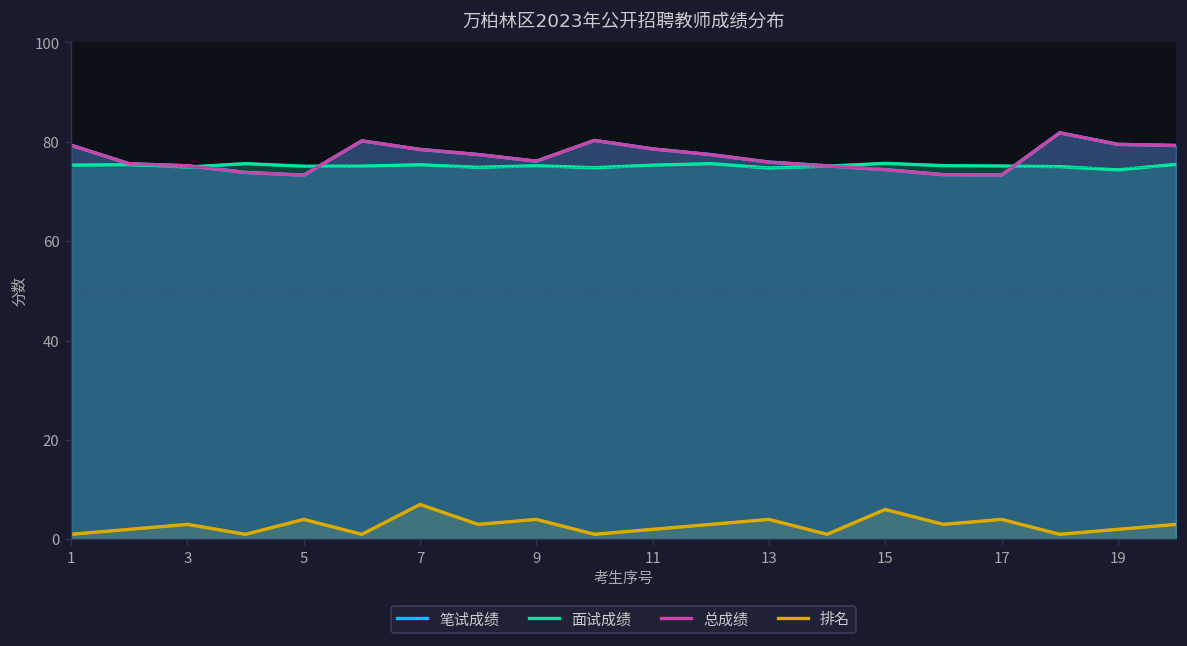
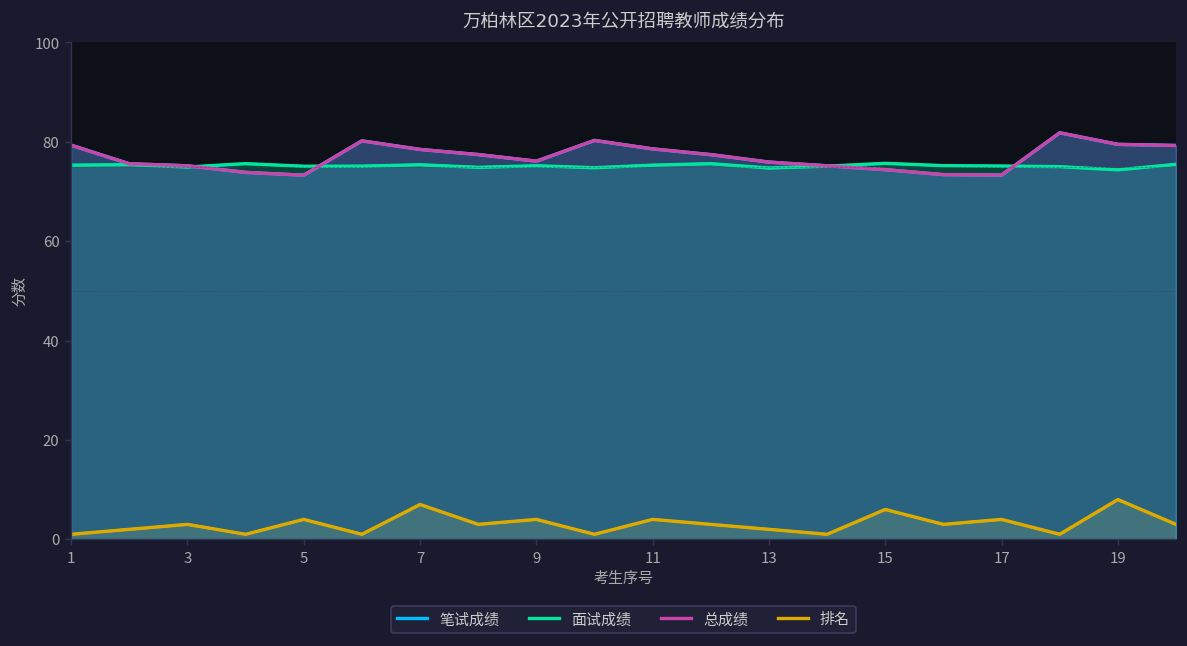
排名, 11: 2 -> 4
排名, 13: 4 -> 2
排名, 19: 2 -> 8
